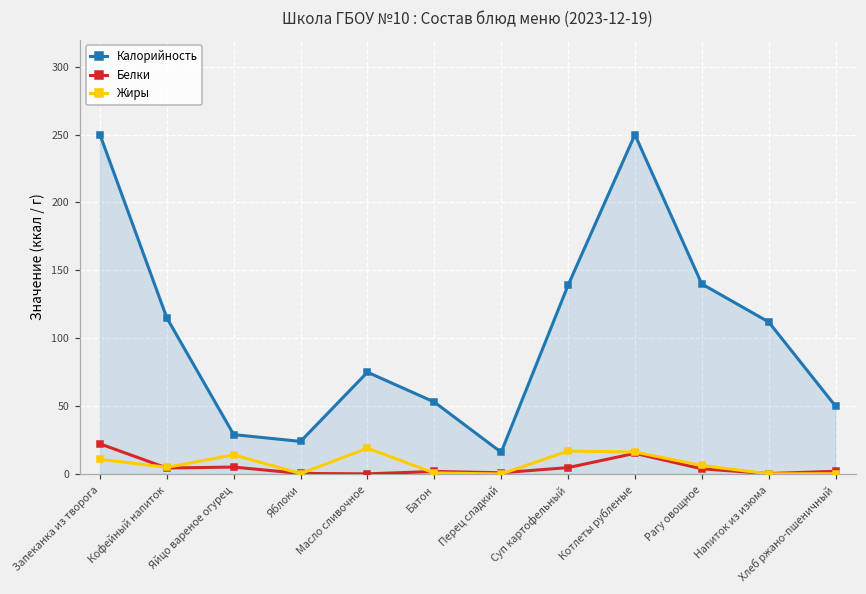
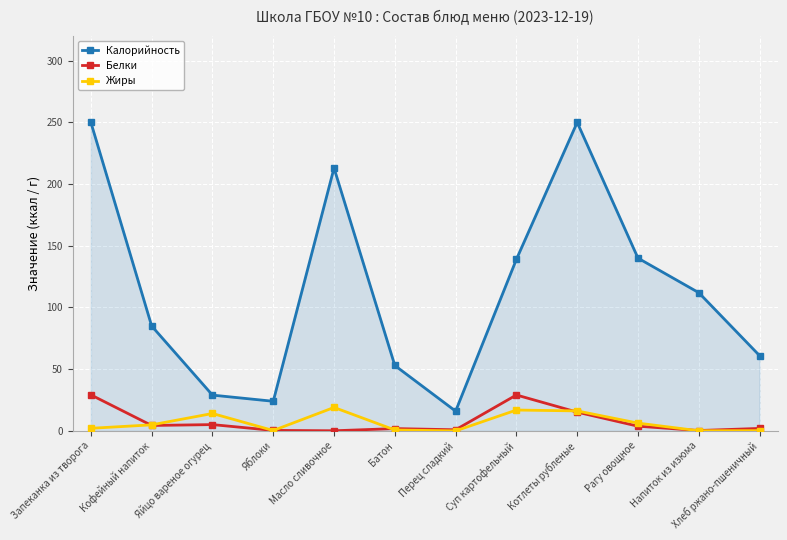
Белки, Запеканка из творога: 22 -> 29
Жиры, Запеканка из творога: 11 -> 2
Калорийность, Кофейный напиток: 115 -> 85
Калорийность, Масло сливочное: 75 -> 213
Белки, Суп картофельный: 5 -> 29
Калорийность, Хлеб ржано-пшеничный: 50 -> 61
